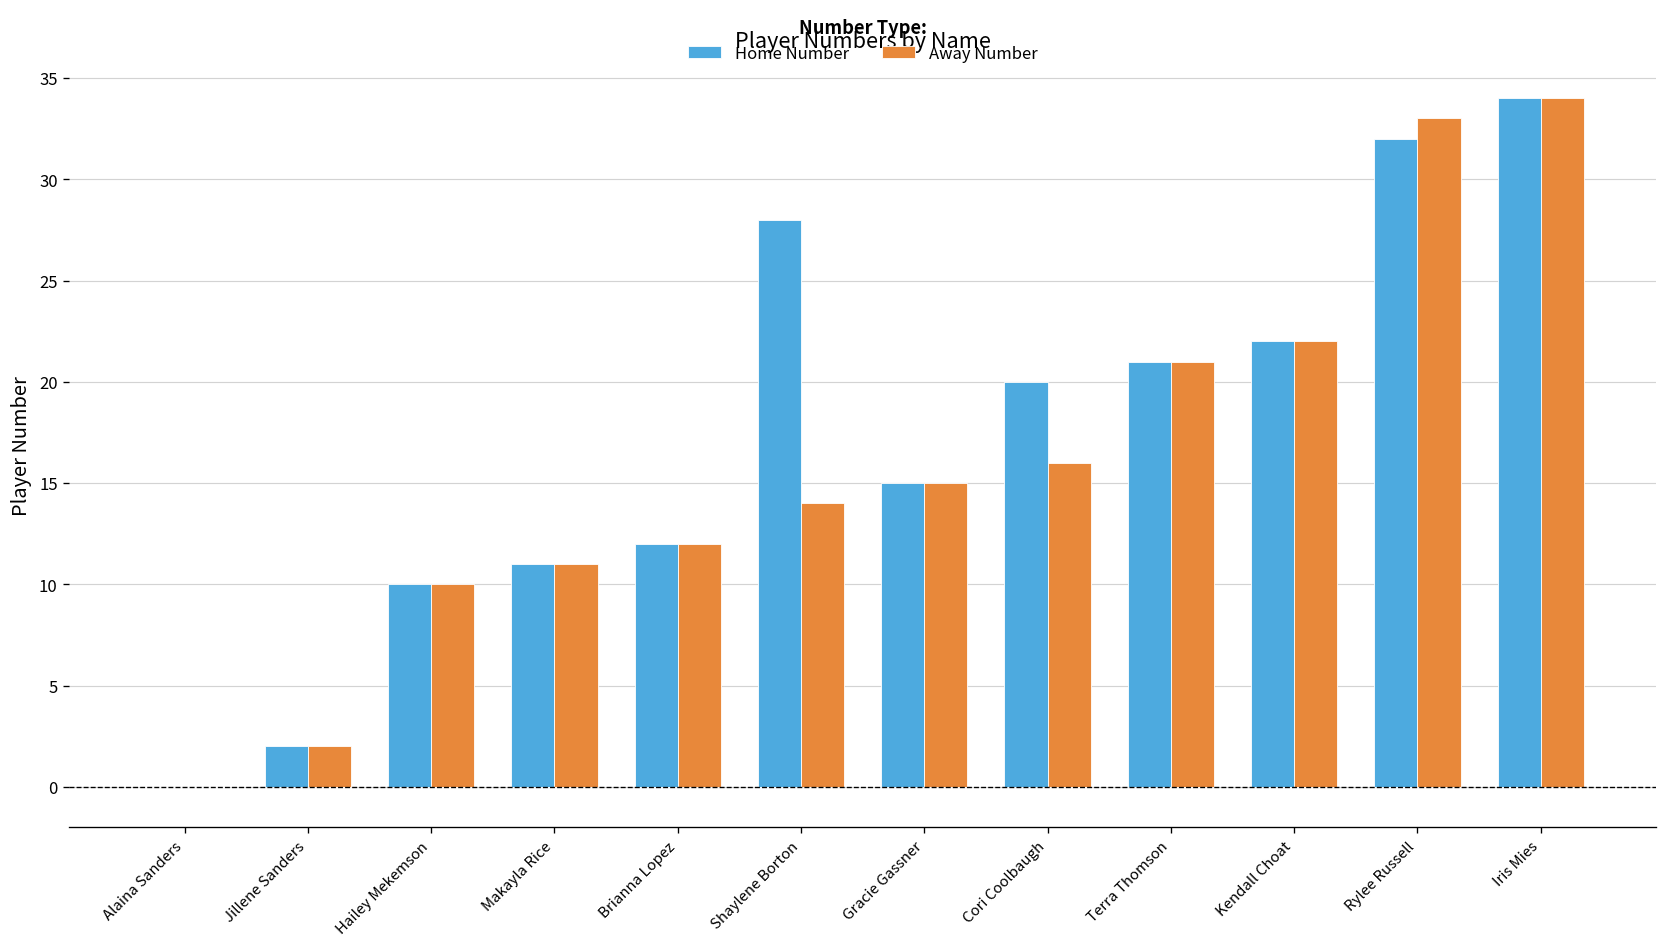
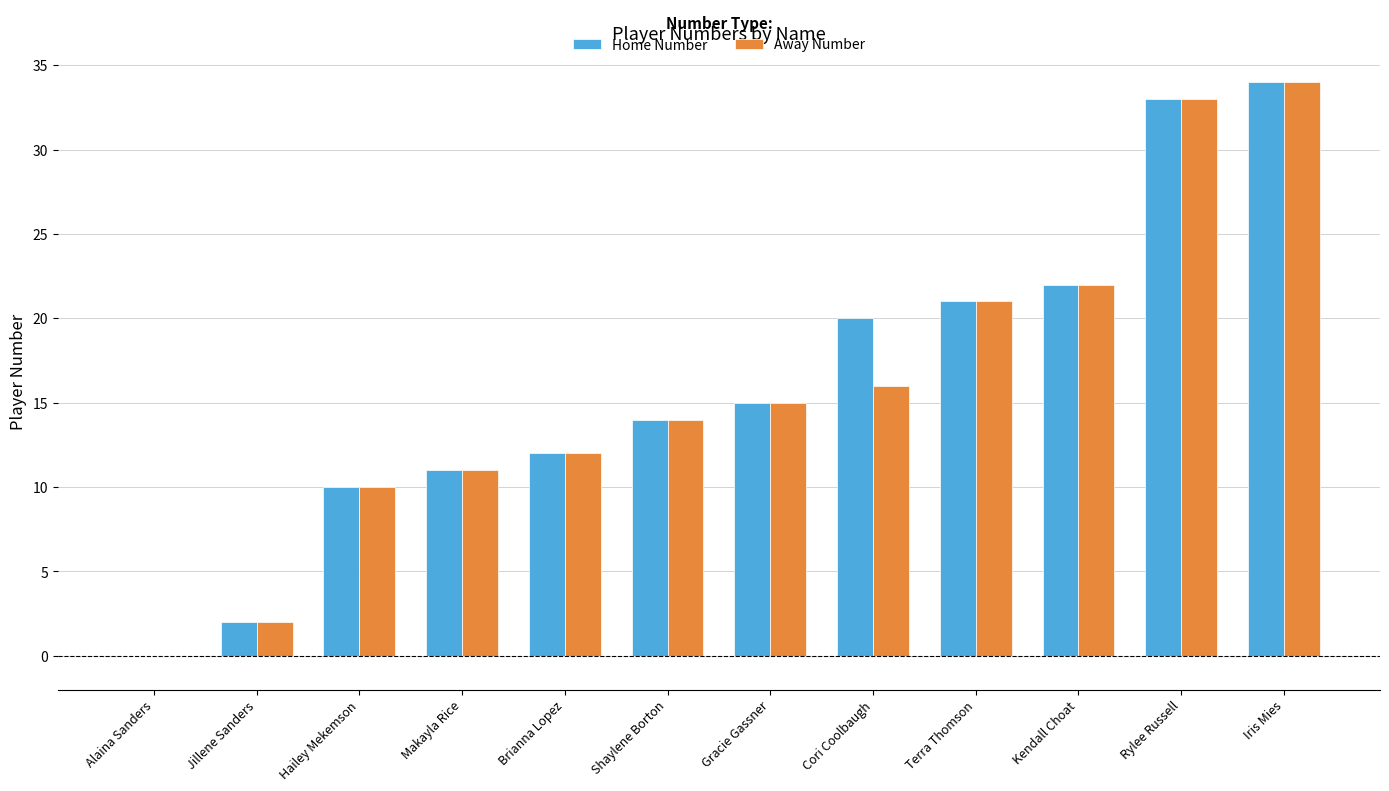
Home Number, Shaylene Borton: 28 -> 14
Home Number, Rylee Russell: 32 -> 33
